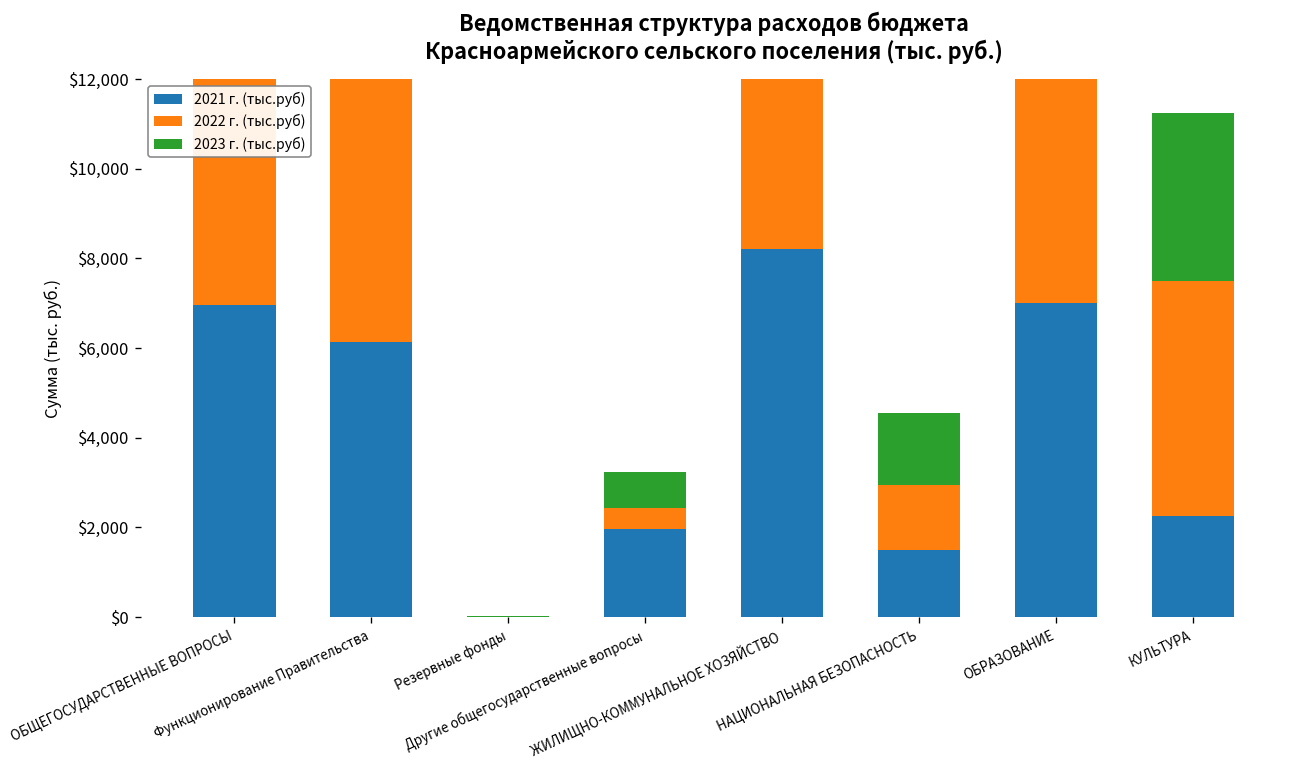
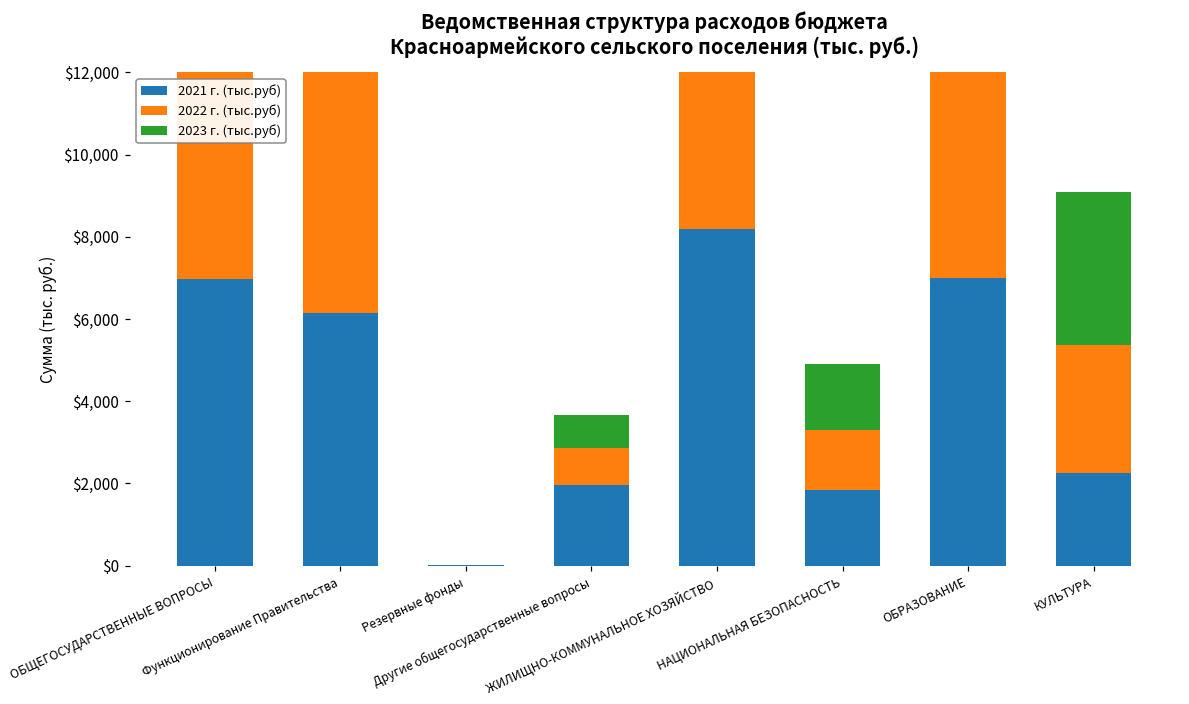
2022 г. (тыс.руб), Другие общегосударственные вопросы: $500 -> $900
2021 г. (тыс.руб), НАЦИОНАЛЬНАЯ БЕЗОПАСНОСТЬ: $1,500 -> $1,900
2022 г. (тыс.руб), КУЛЬТУРА: $5,200 -> $3,100
